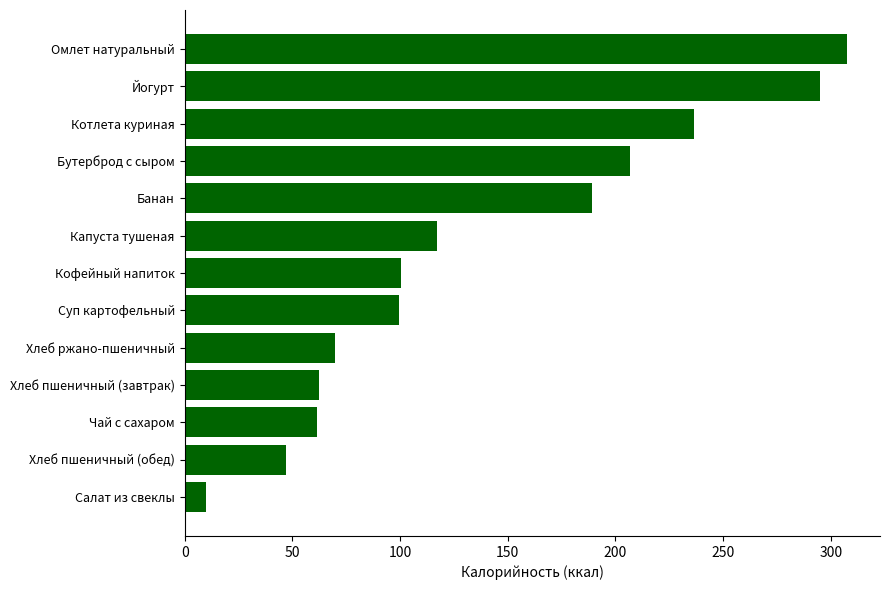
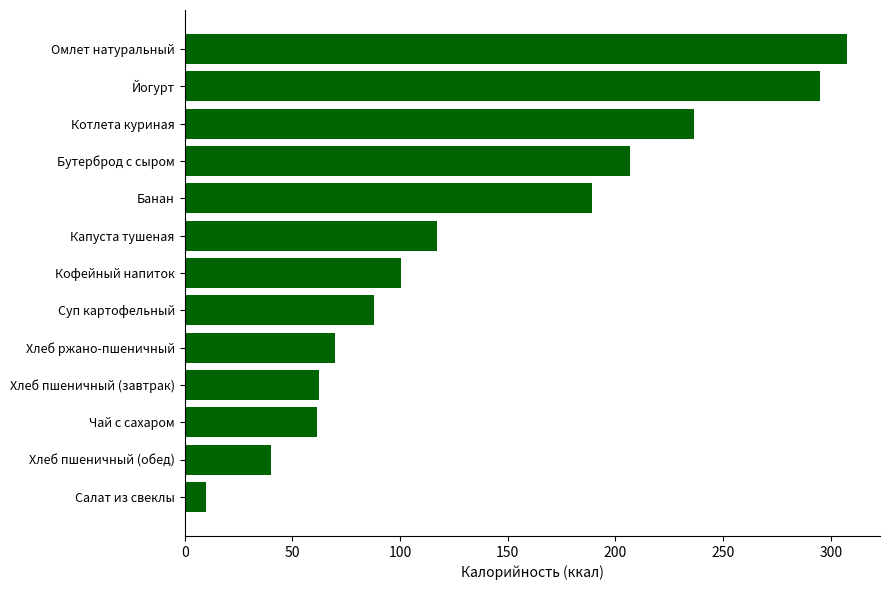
Суп картофельный: 99 -> 88
Хлеб пшеничный (обед): 47 -> 40
